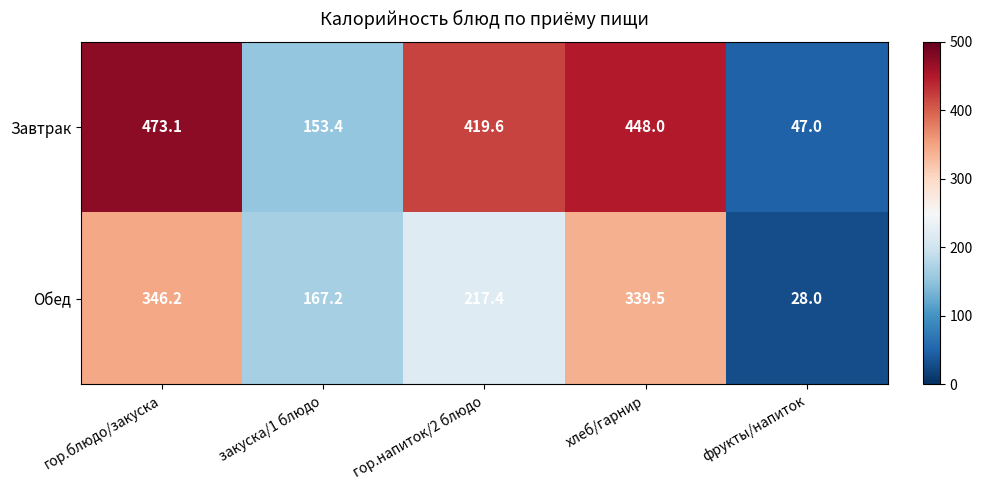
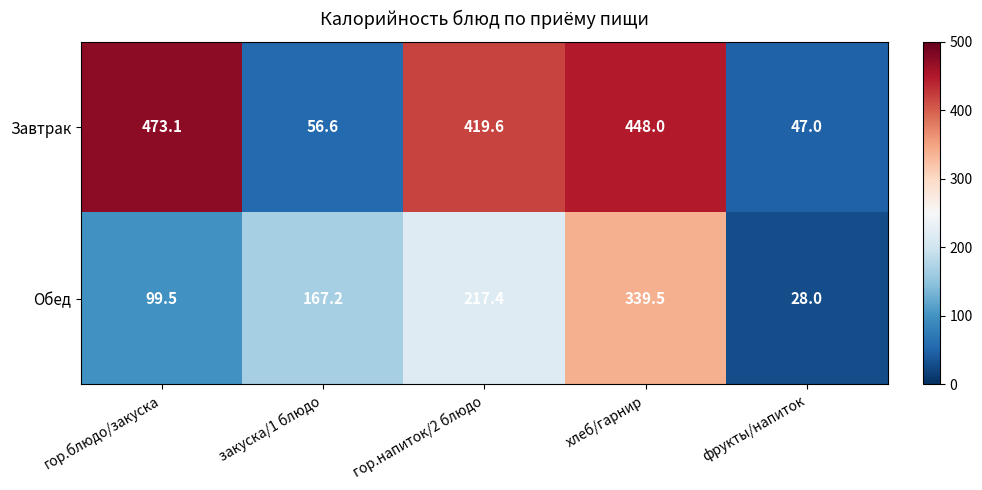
Завтрак, закуска/1 блюдо: 153.4 -> 56.6
Обед, гор.блюдо/закуска: 346.2 -> 99.5
